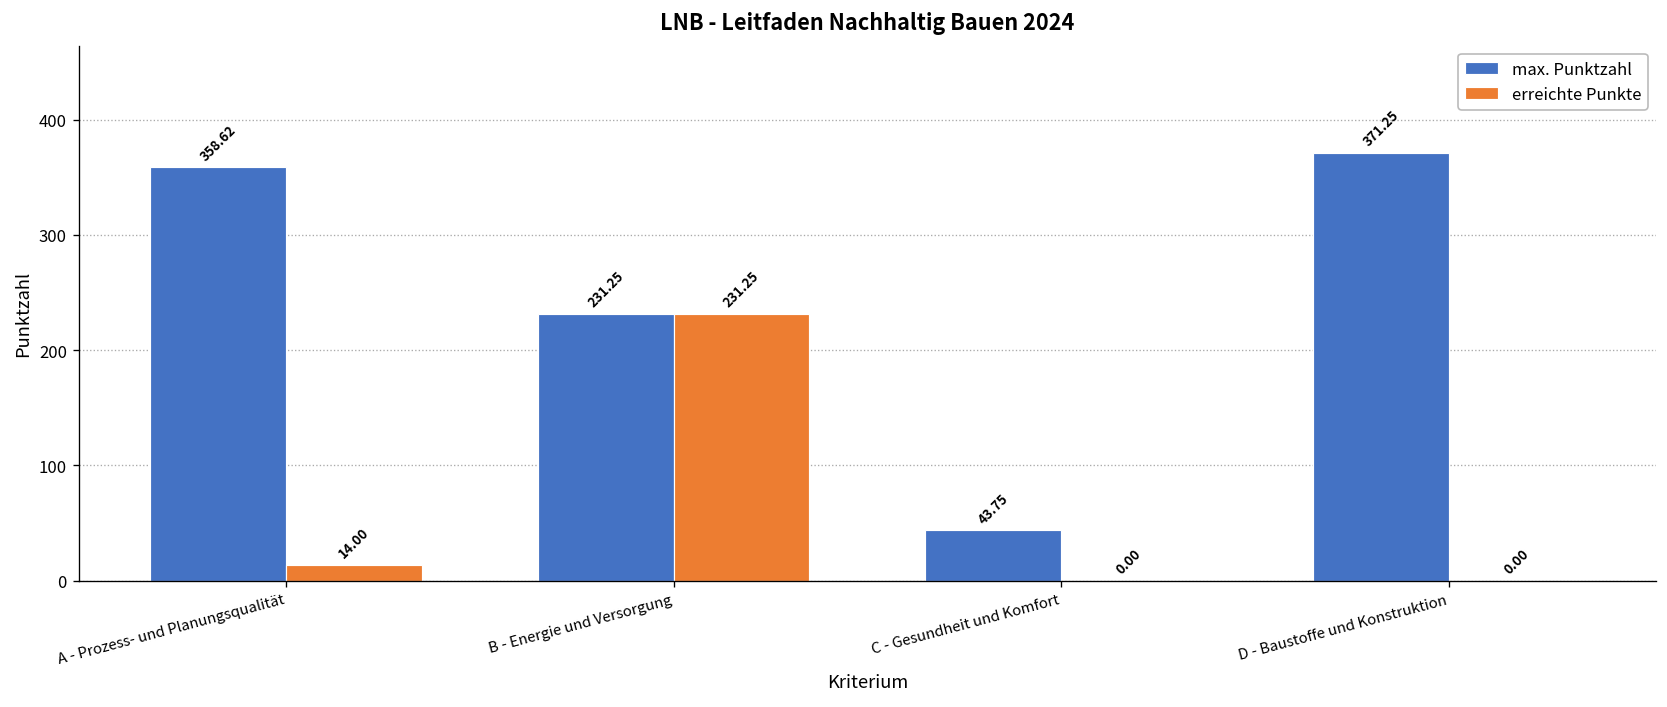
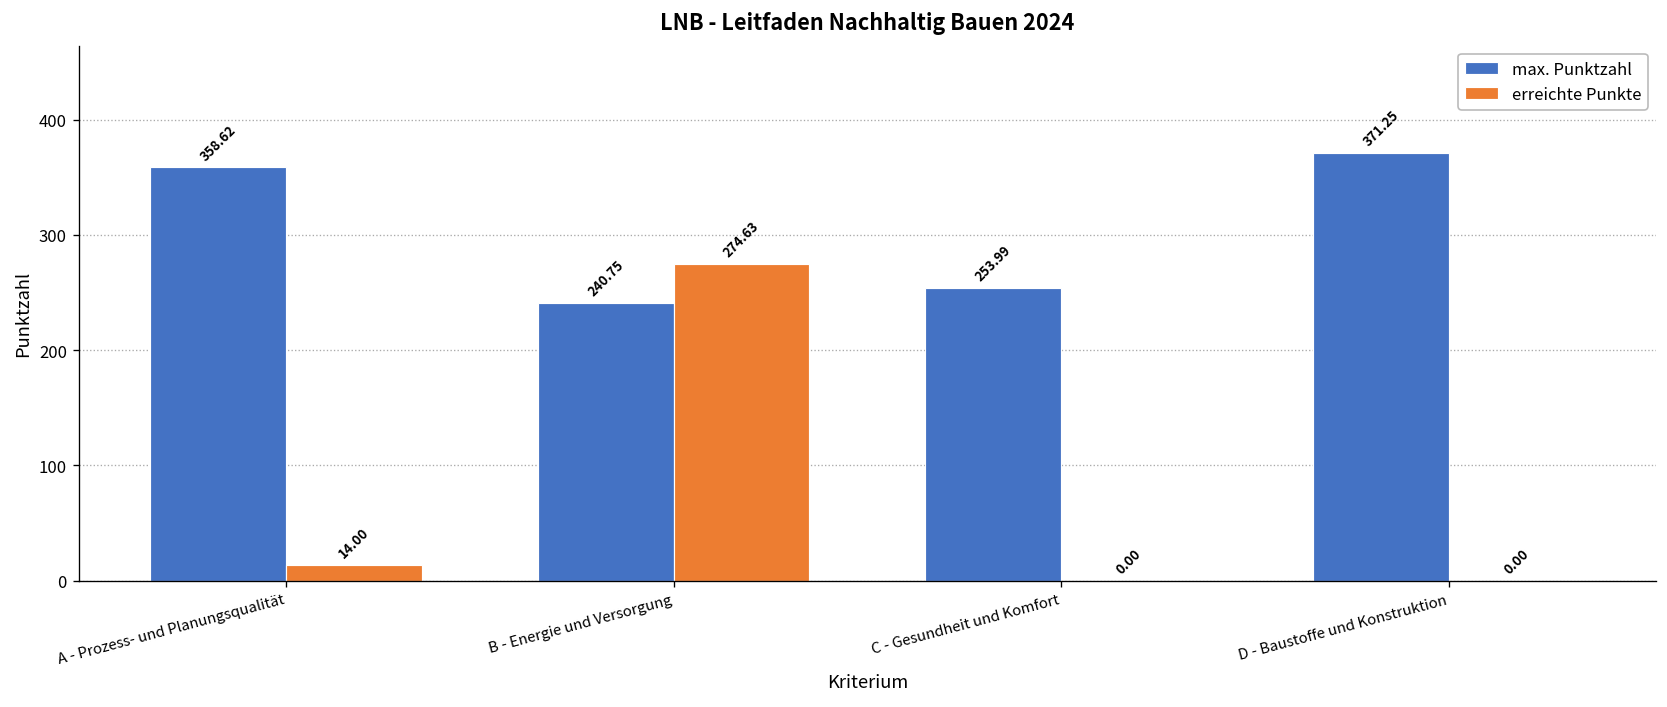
max. Punktzahl, B - Energie und Versorgung: 231.25 -> 240.75
erreichte Punkte, B - Energie und Versorgung: 231.25 -> 274.63
max. Punktzahl, C - Gesundheit und Komfort: 43.75 -> 253.99
